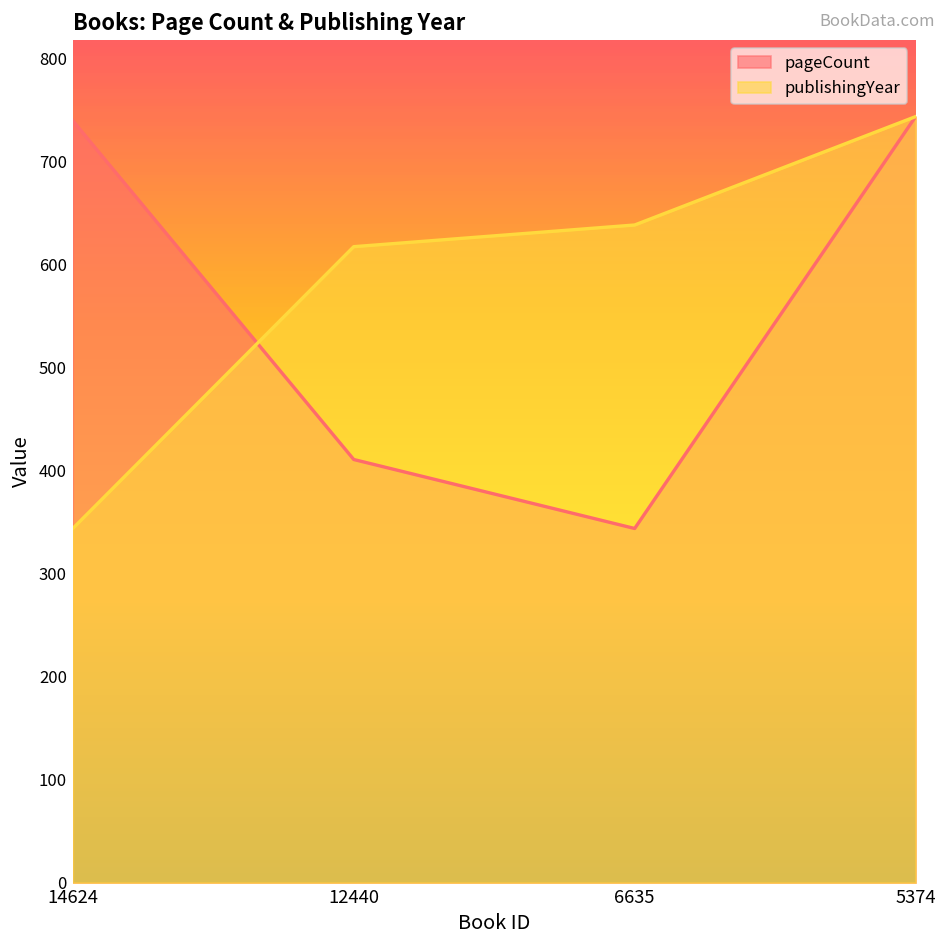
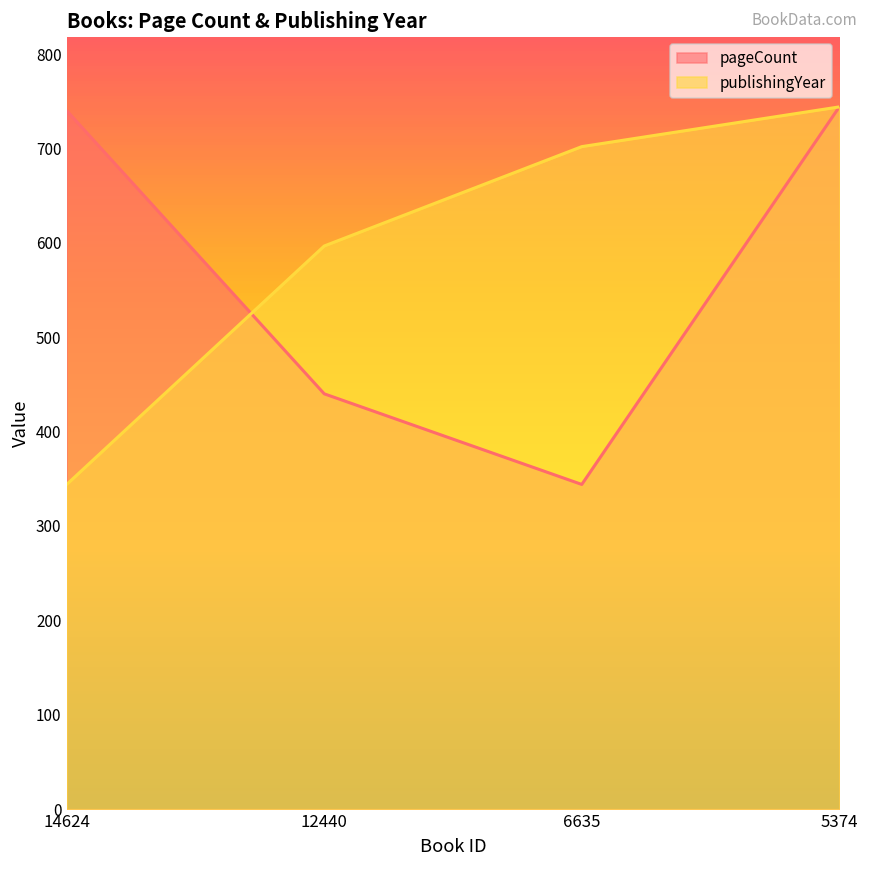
pageCount, 12440: 410 -> 440
publishingYear, 12440: 620 -> 600
publishingYear, 6635: 640 -> 700
